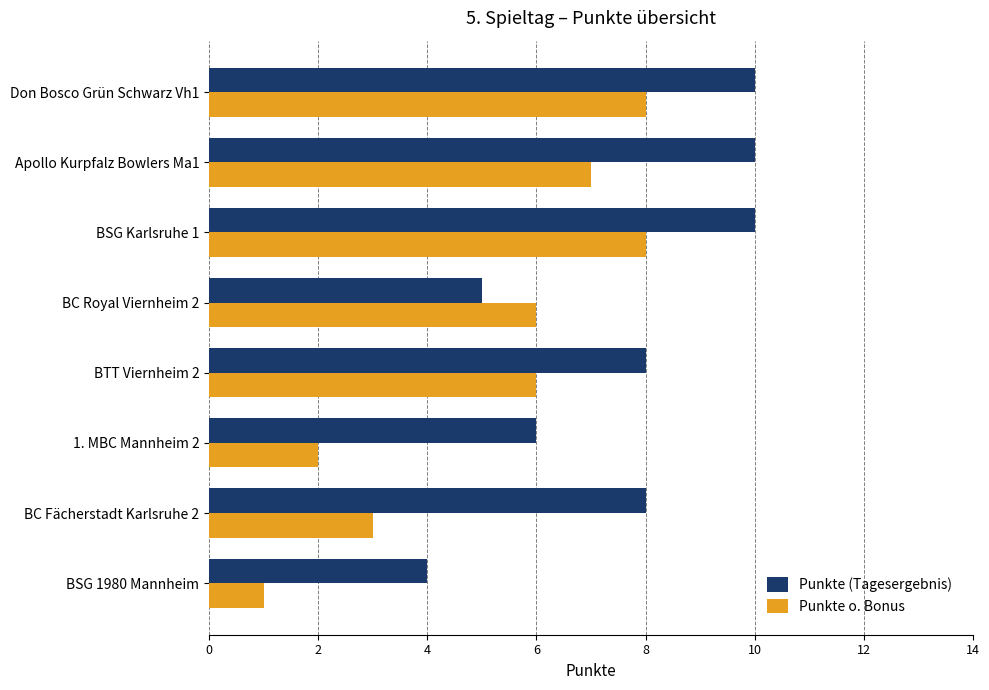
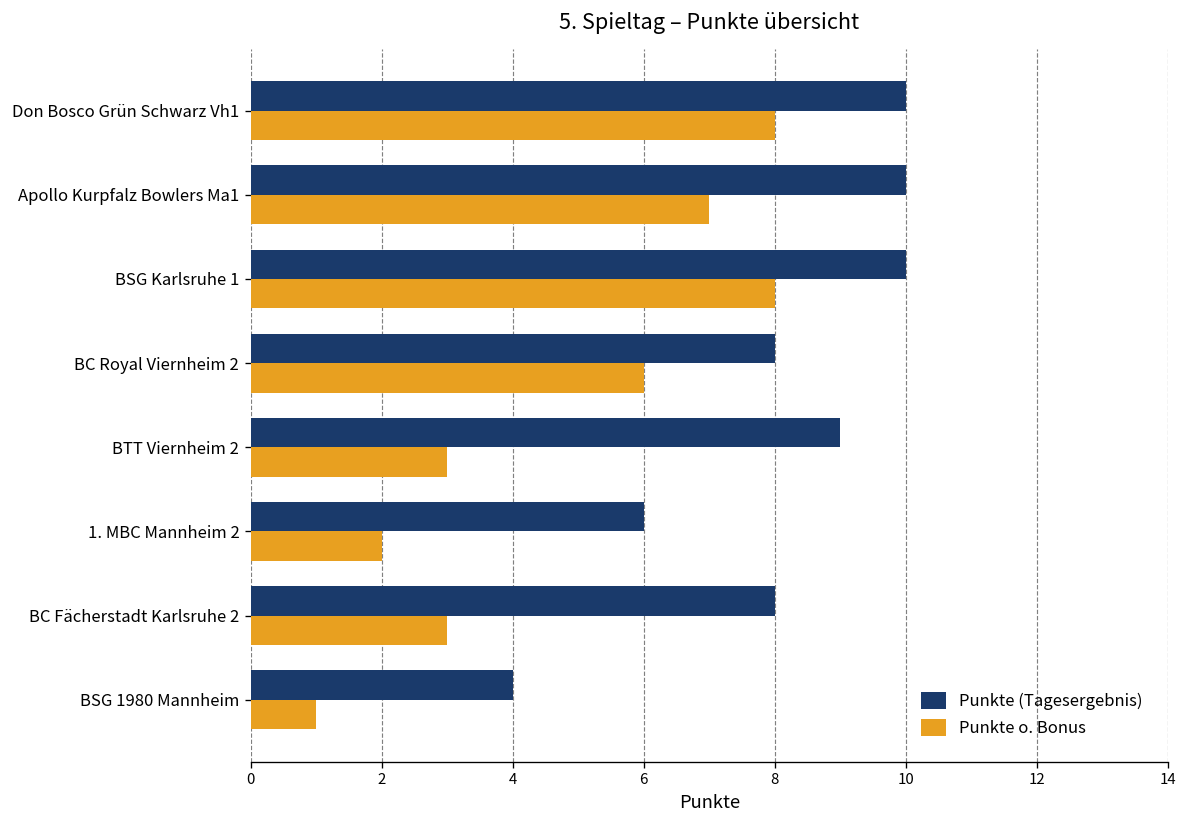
Punkte (Tagesergebnis), BC Royal Viernheim 2: 5 -> 8
Punkte (Tagesergebnis), BTT Viernheim 2: 8 -> 9
Punkte o. Bonus, BTT Viernheim 2: 6 -> 3
